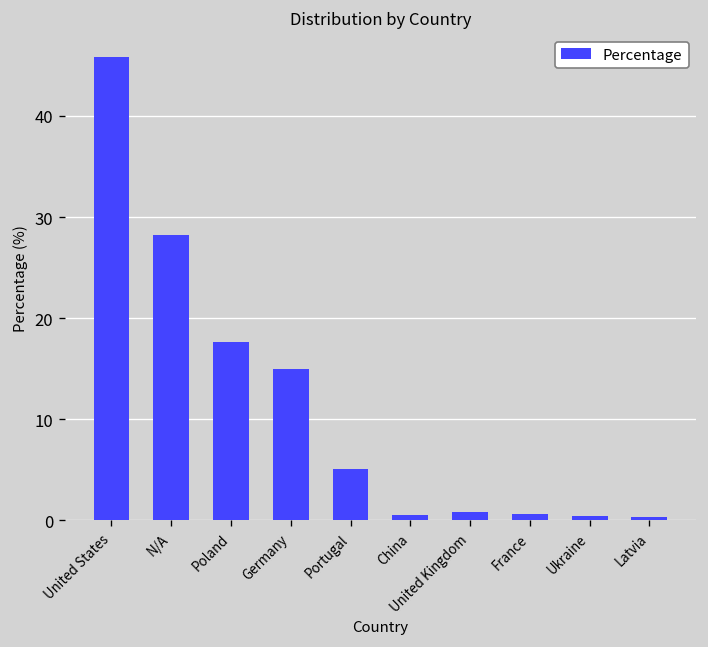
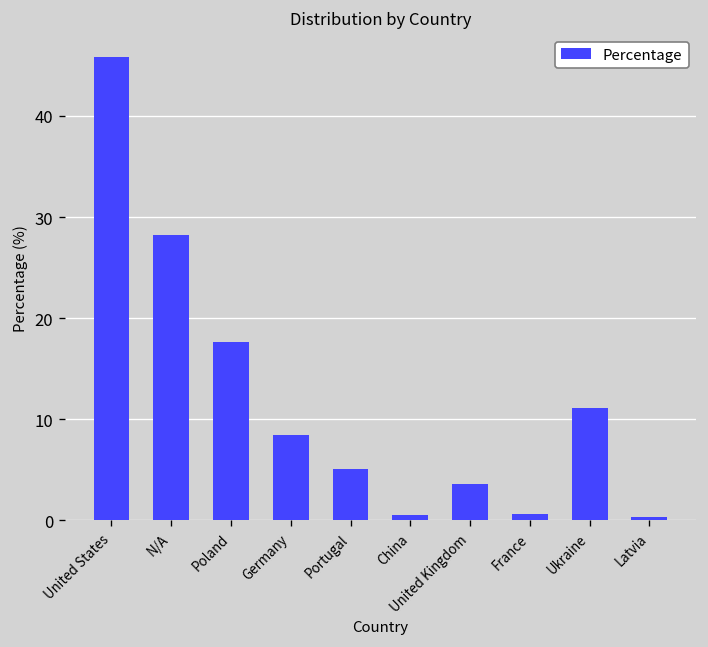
Germany: 15 -> 8
United Kingdom: 1 -> 4
Ukraine: 0 -> 11
